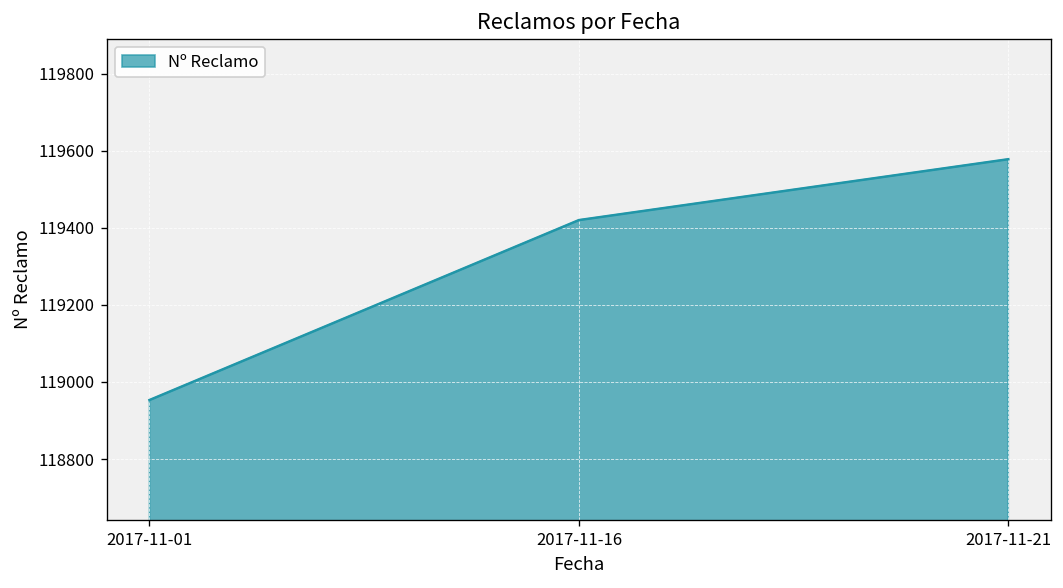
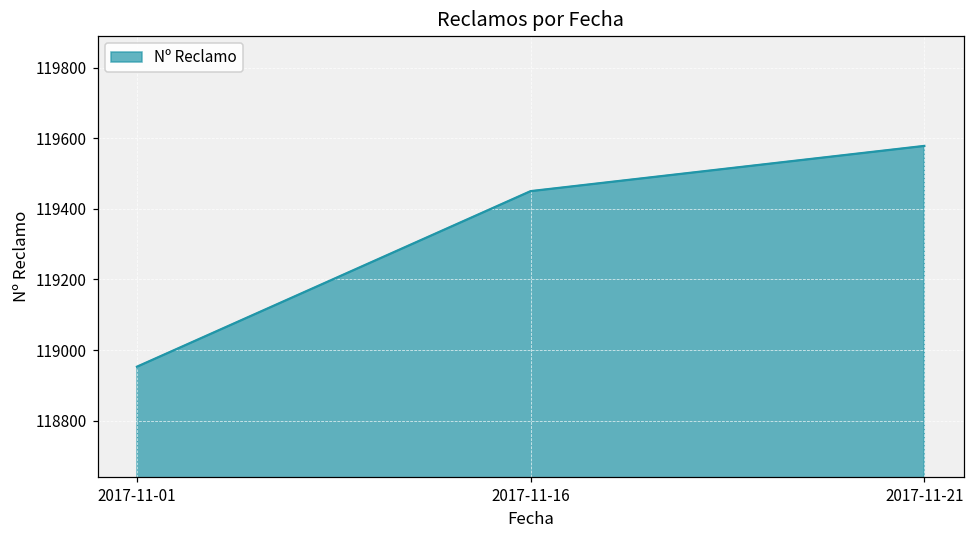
2017-11-16: 119420 -> 119450
